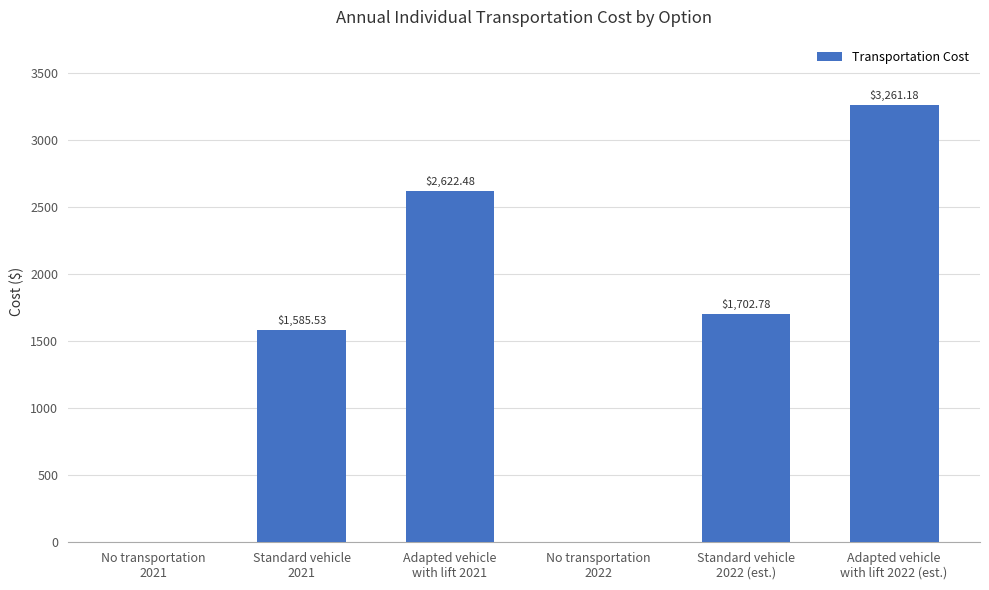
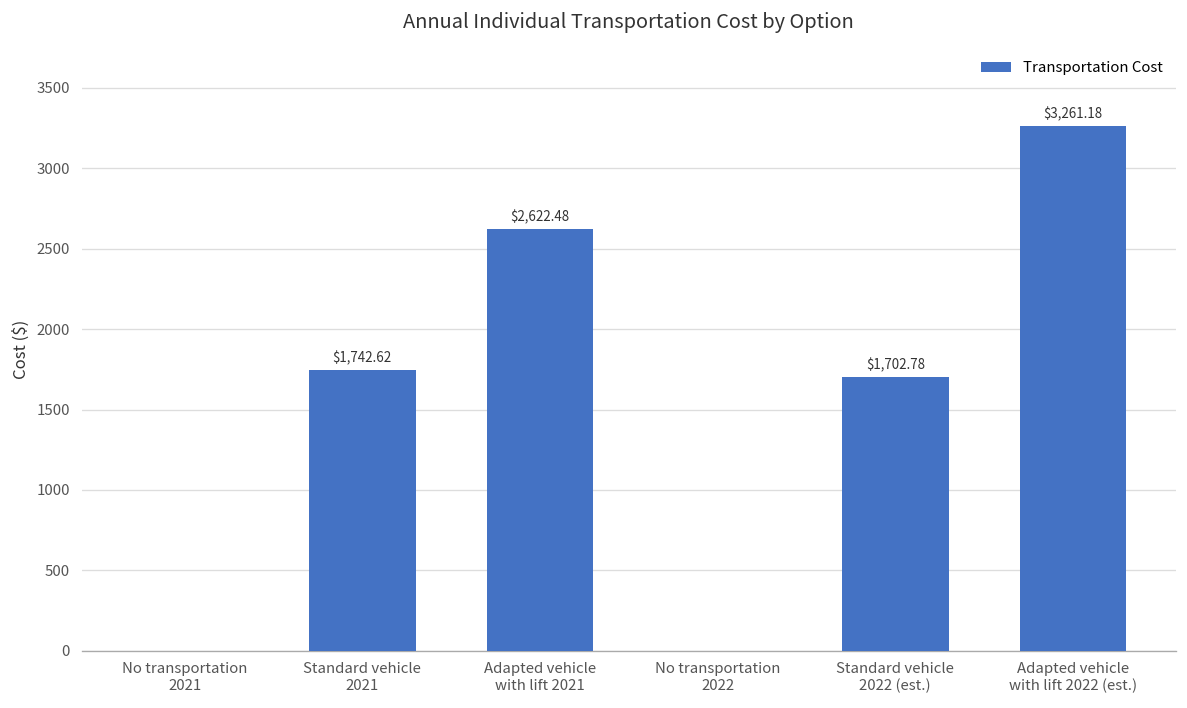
Standard vehicle 2021: $1,585.53 -> $1,742.62
